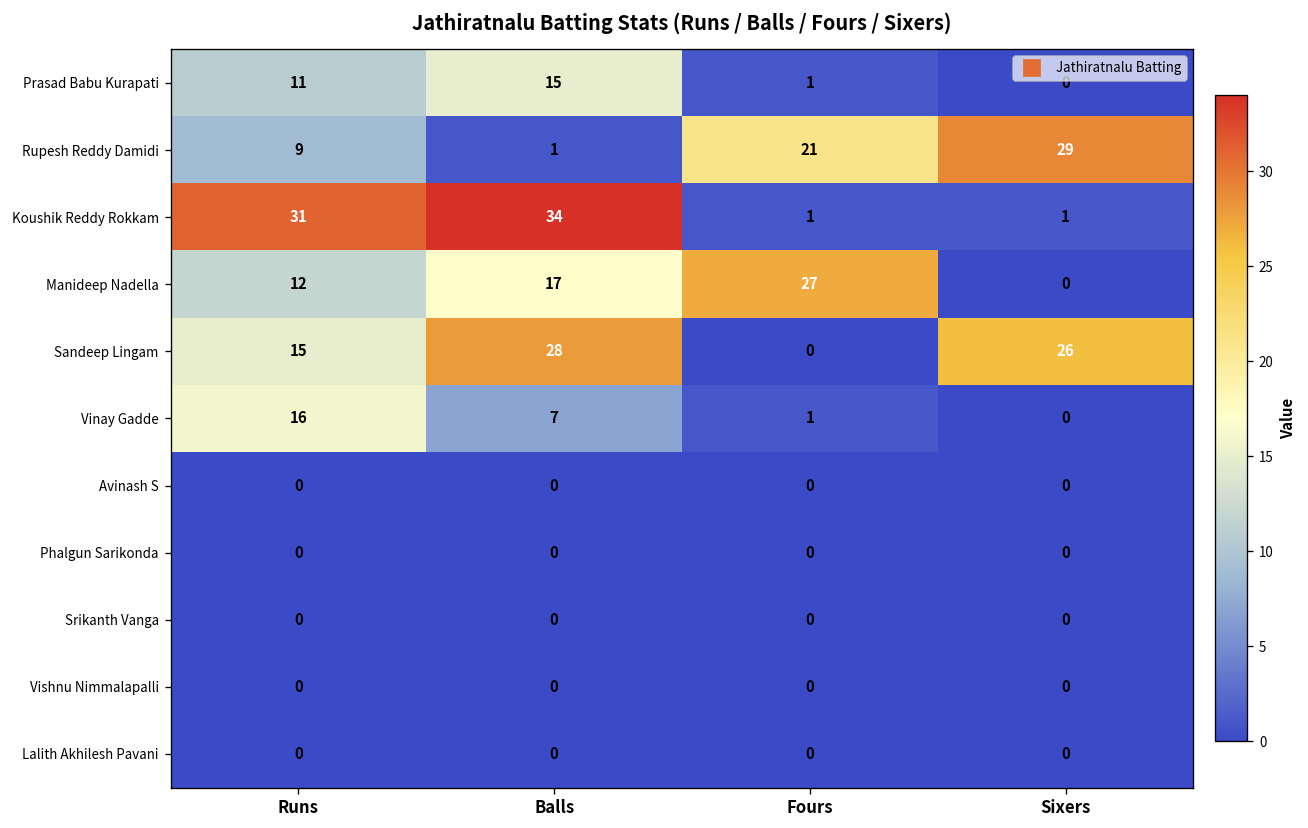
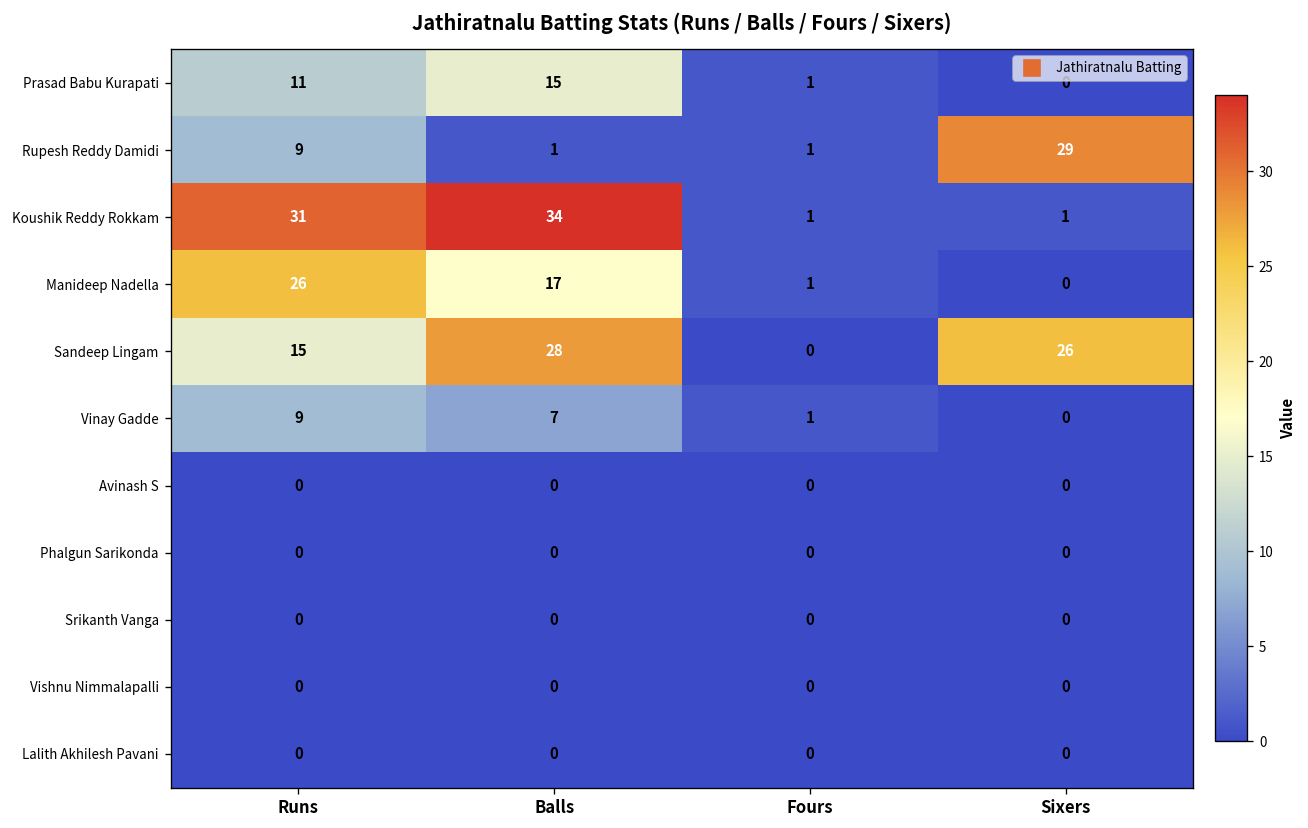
Rupesh Reddy Damidi, Fours: 21 -> 1
Manideep Nadella, Runs: 12 -> 26
Manideep Nadella, Fours: 27 -> 1
Vinay Gadde, Runs: 16 -> 9
